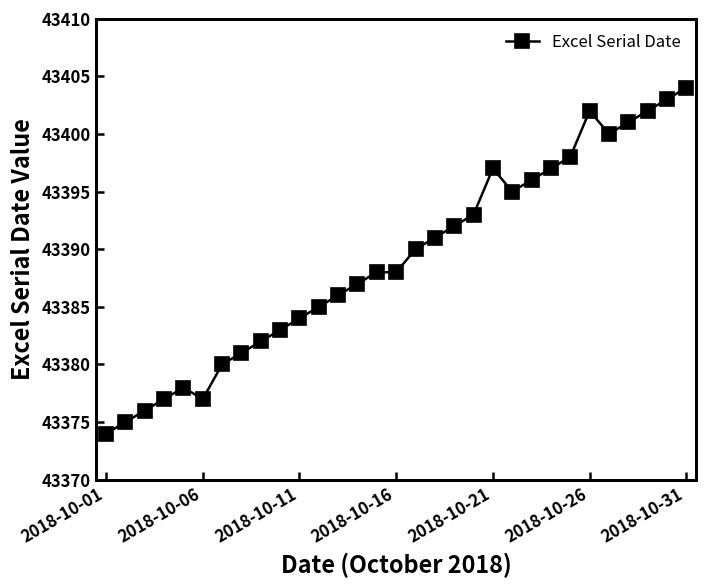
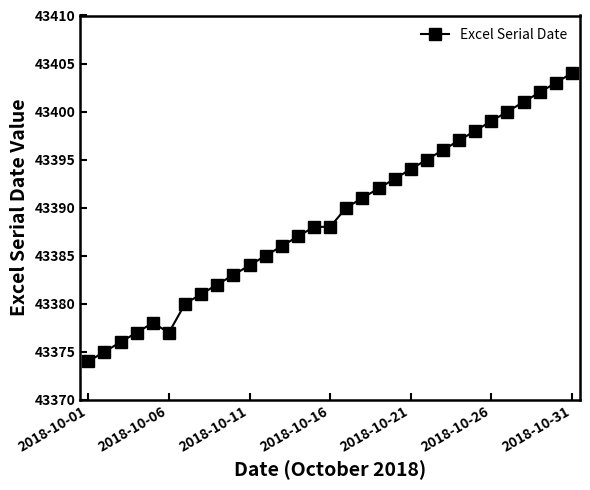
2018-10-21: 43397 -> 43394
2018-10-26: 43402 -> 43399
